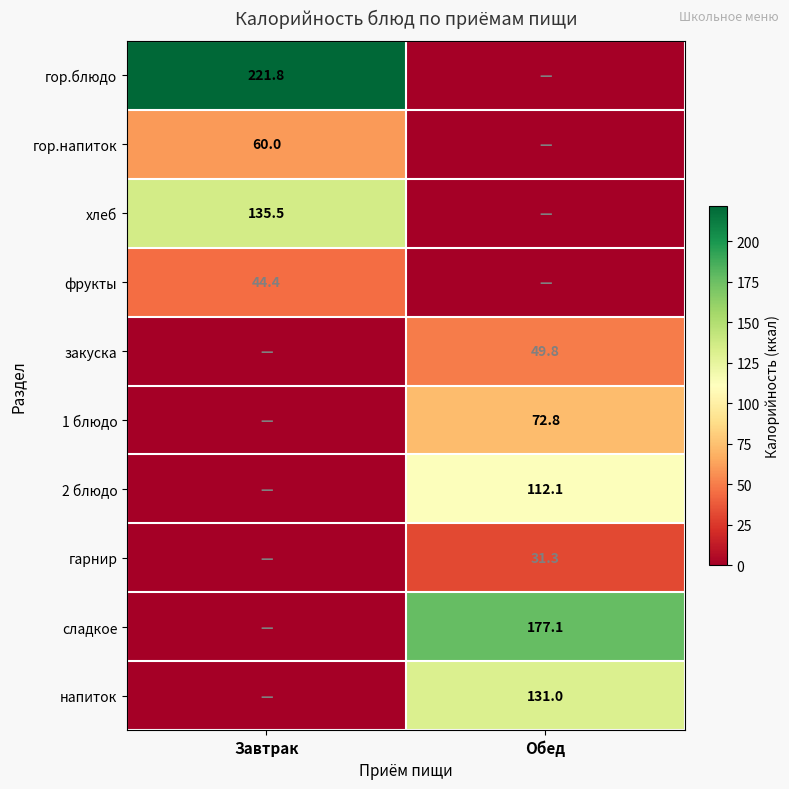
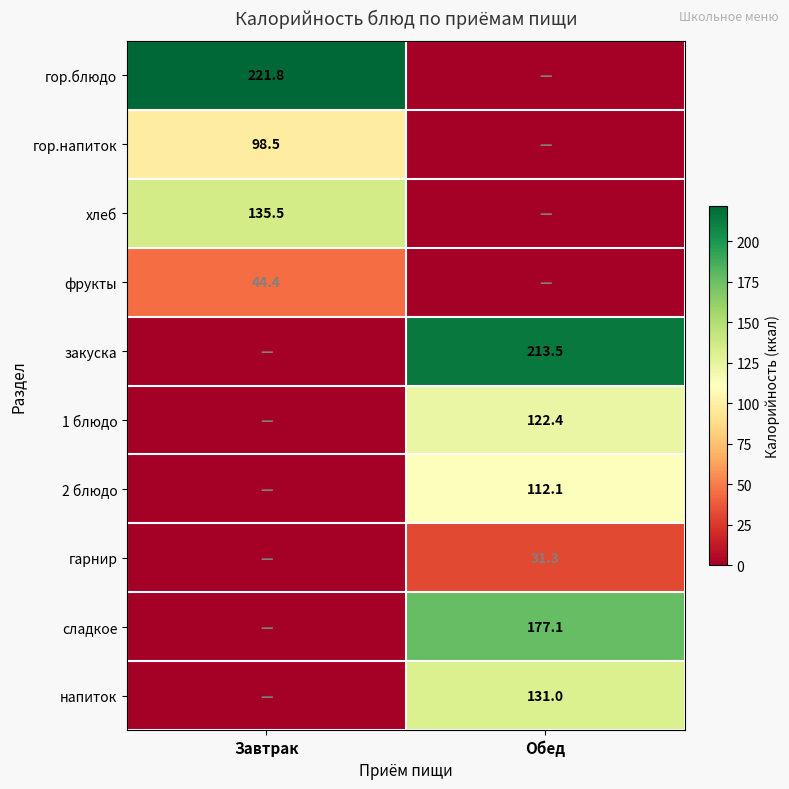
гор.напиток, Завтрак: 60.0 -> 98.5
закуска, Обед: 49.8 -> 213.5
1 блюдо, Обед: 72.8 -> 122.4
